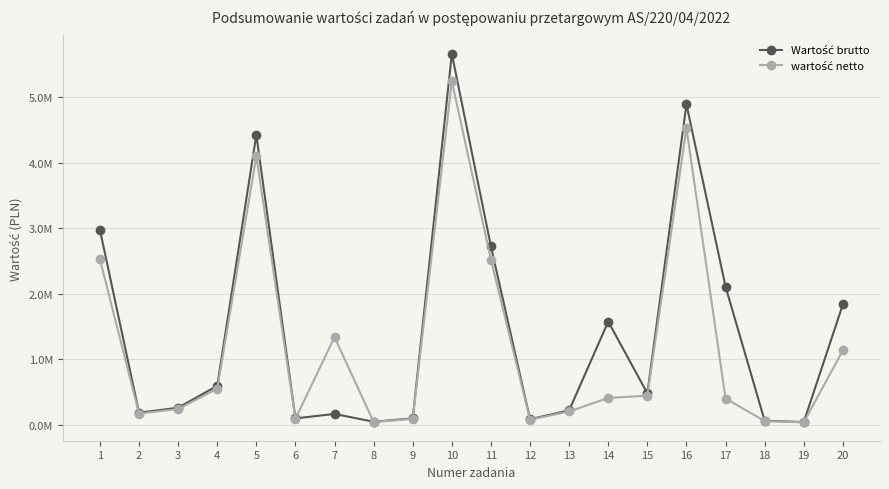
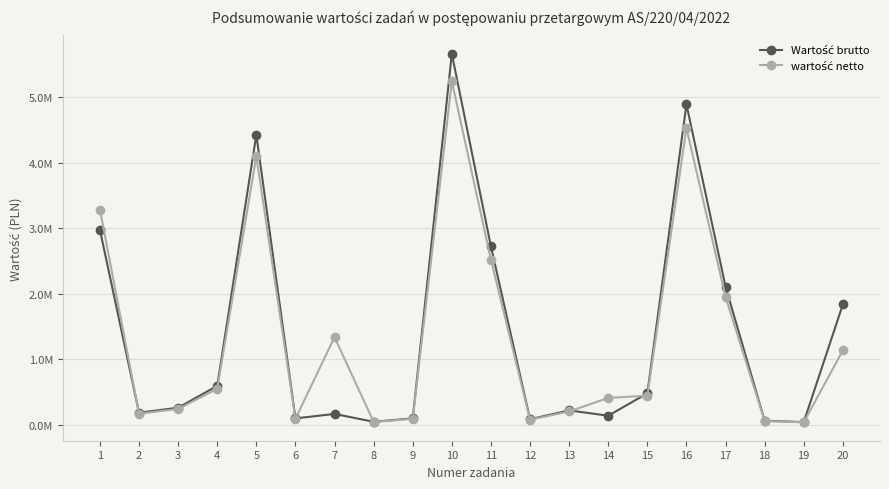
wartość netto, 1: 2500000 -> 3300000
Wartość brutto, 14: 1600000 -> 100000
wartość netto, 17: 400000 -> 2000000
